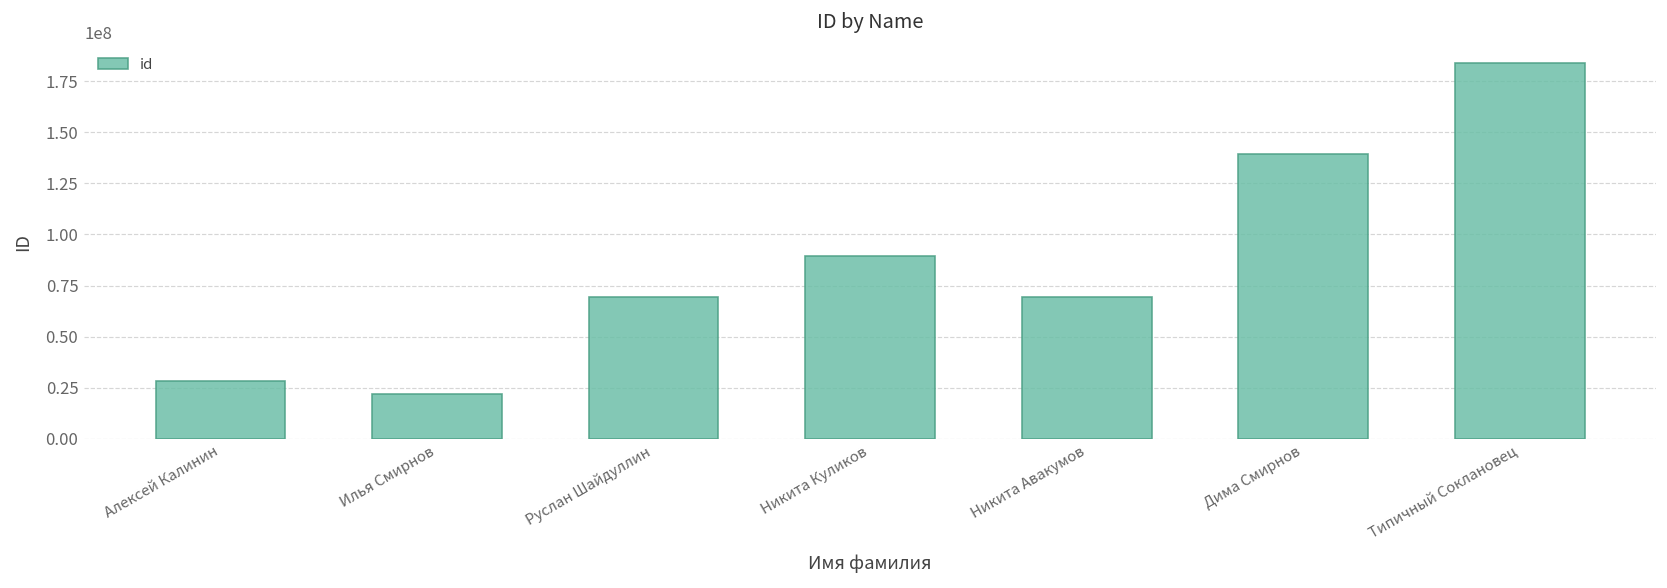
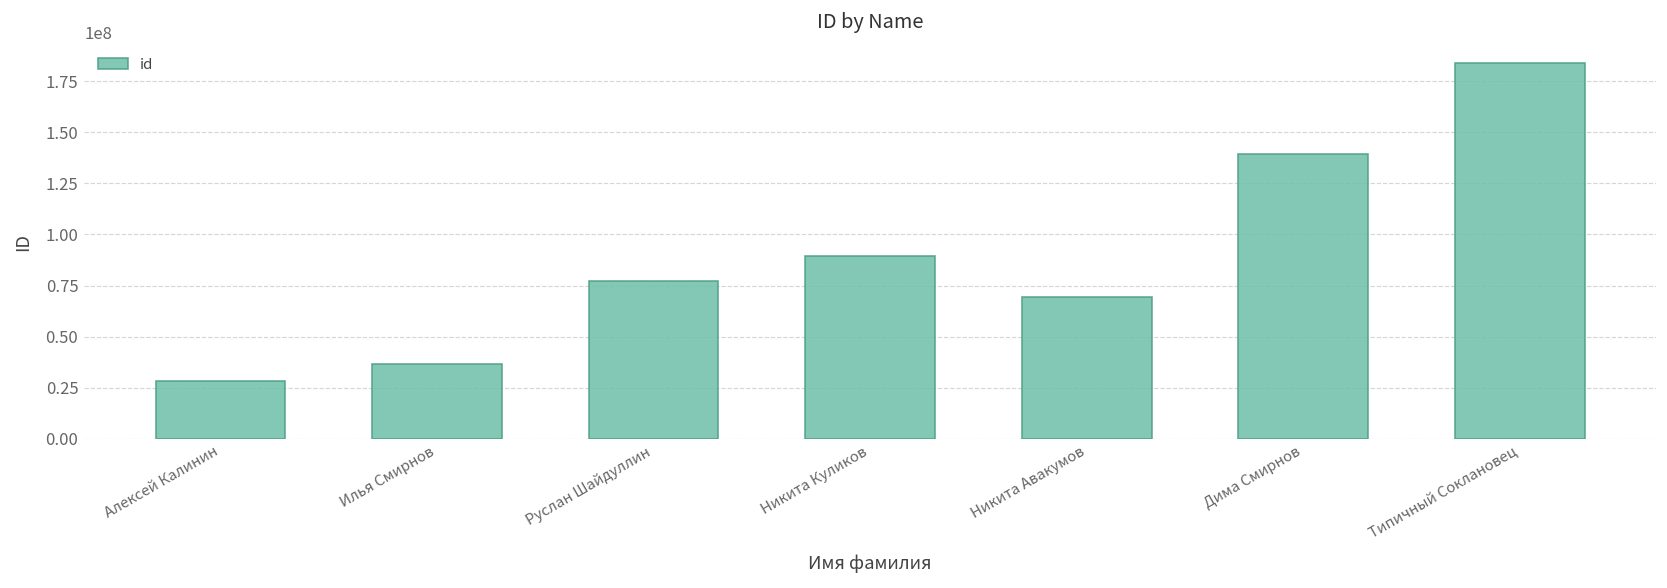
Илья Смирнов: 22000000 -> 36000000
Руслан Шайдуллин: 70000000 -> 77000000
